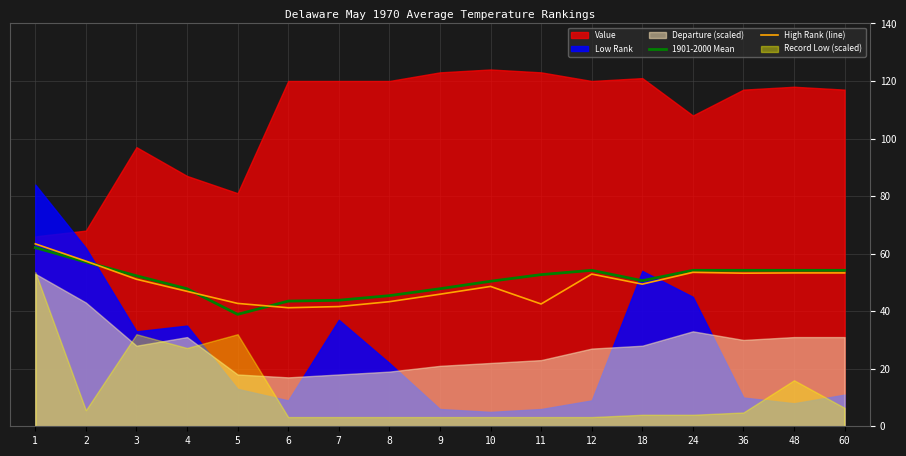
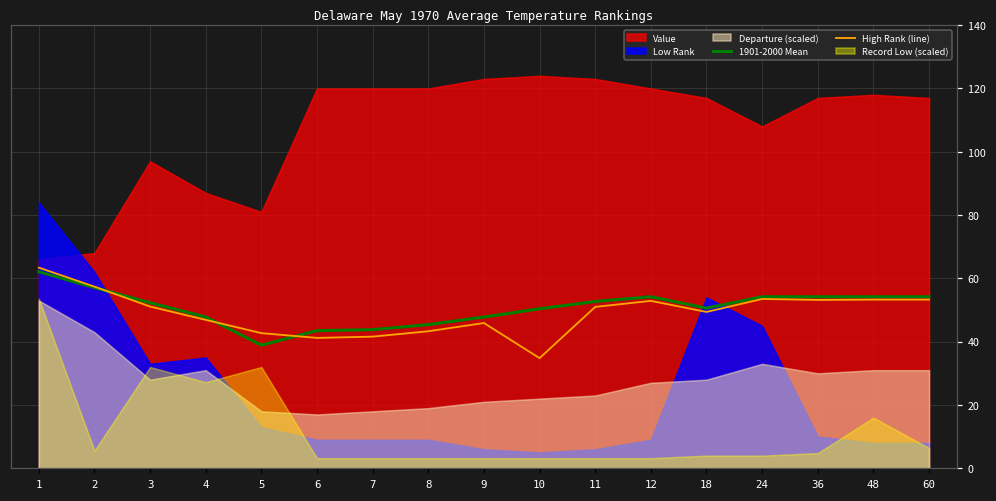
Low Rank, 7: 37 -> 9
Low Rank, 8: 22 -> 9
High Rank (line), 10: 49 -> 35
High Rank (line), 11: 43 -> 51
Value, 18: 121 -> 117
Low Rank, 60: 11 -> 8
